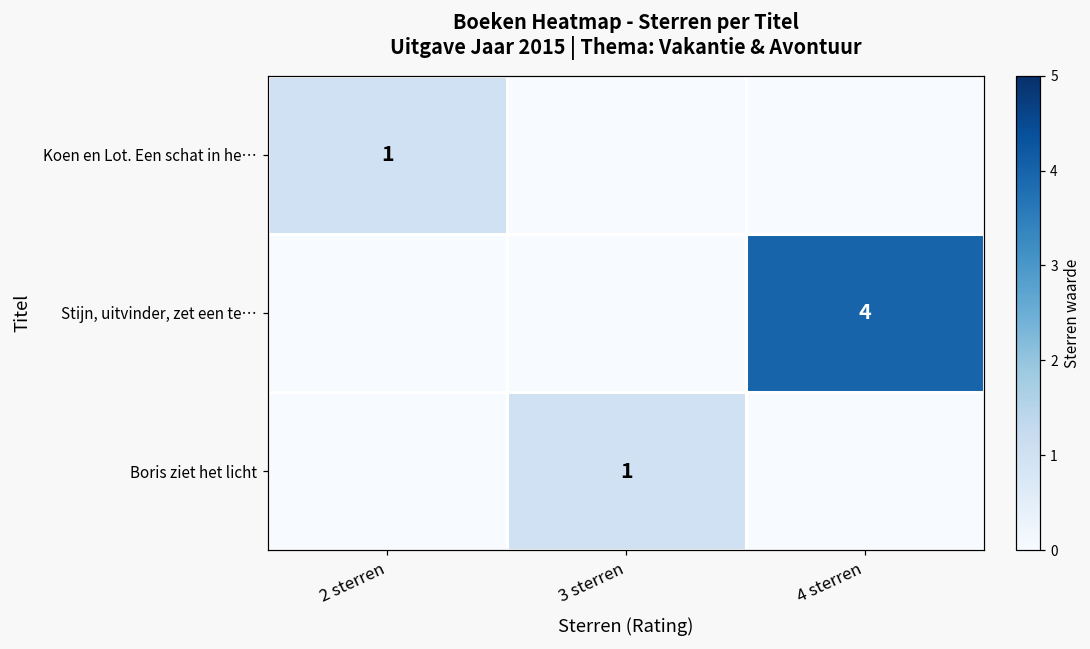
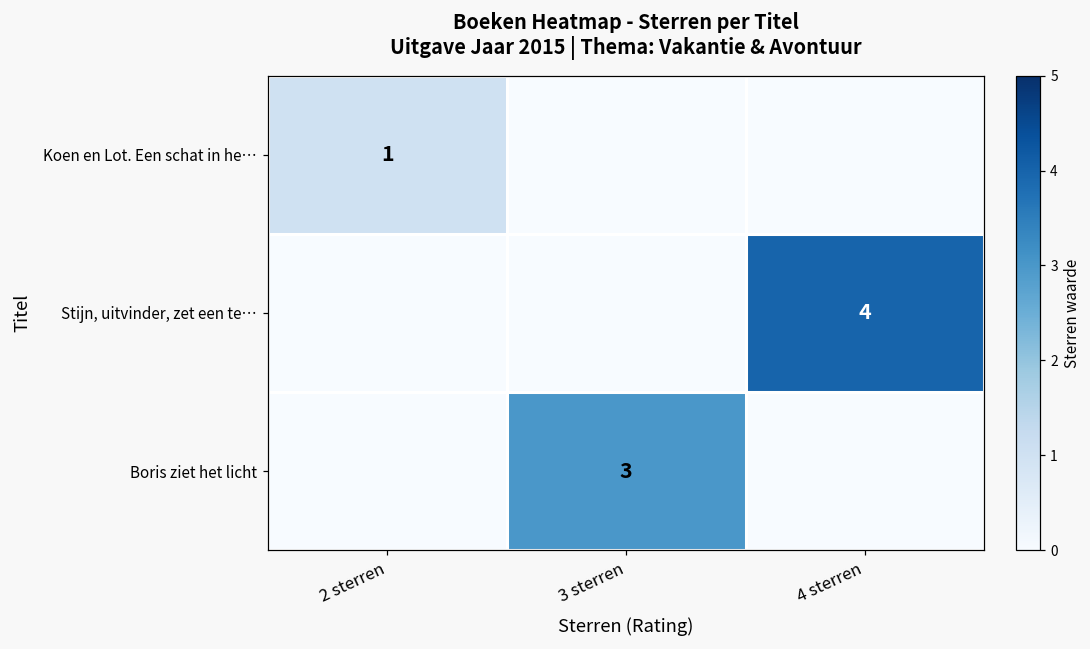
Boris ziet het licht, 3 sterren: 1 -> 3
